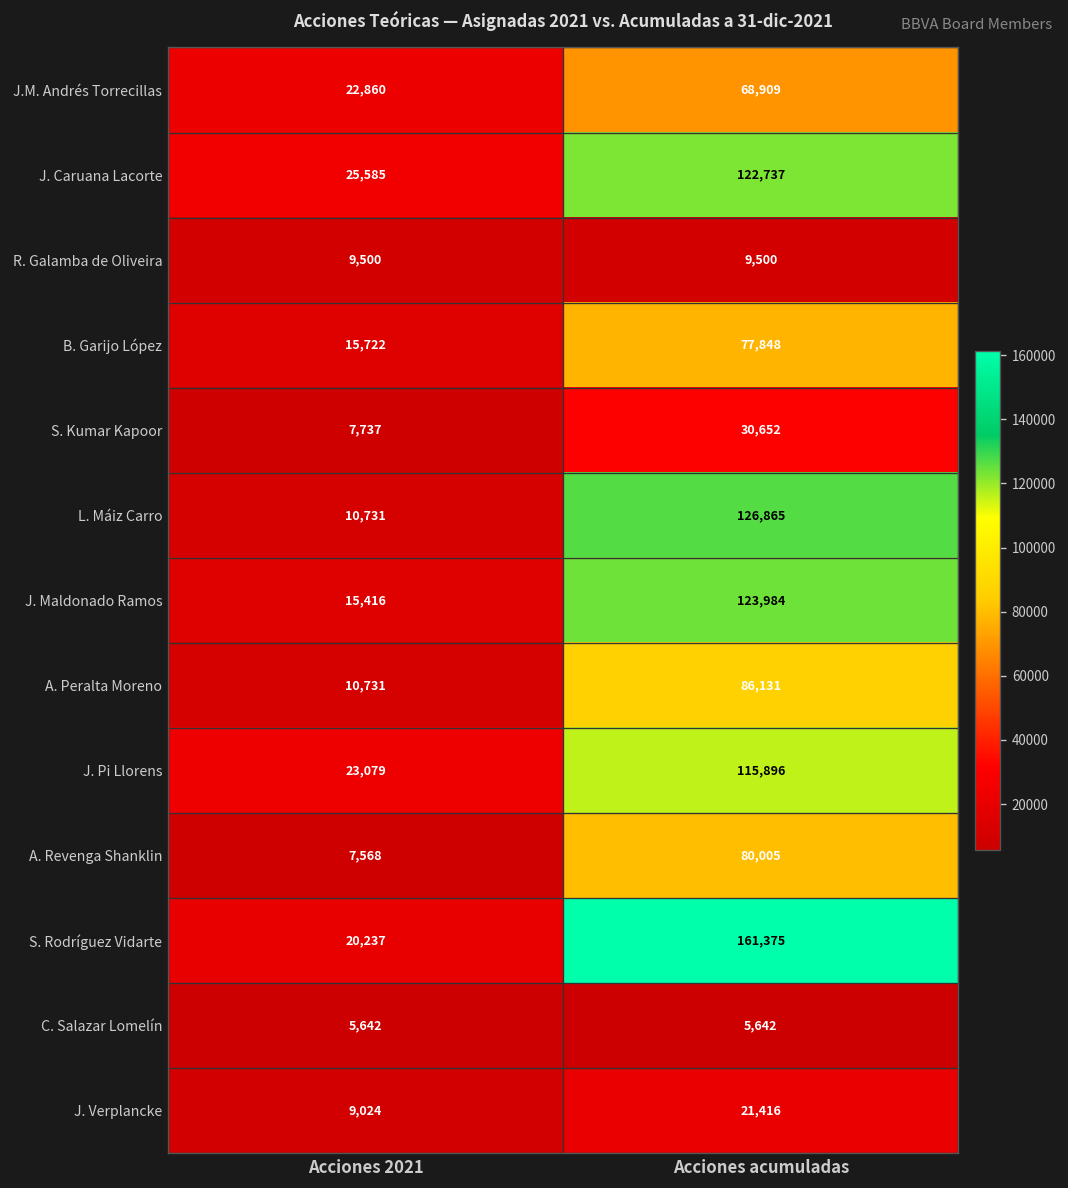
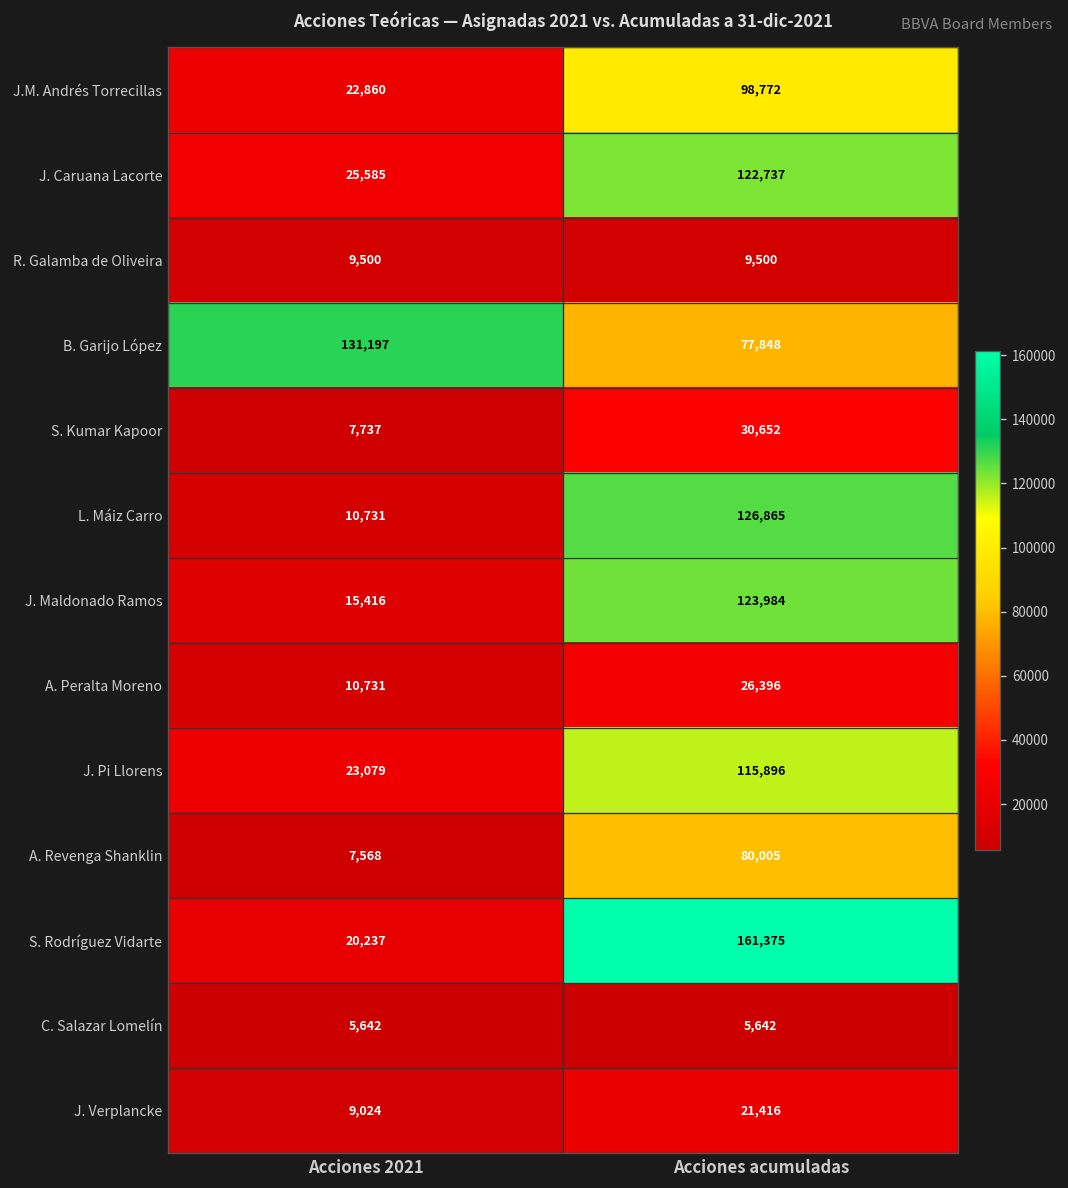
J.M. Andrés Torrecillas, Acciones acumuladas: 68,909 -> 98,772
B. Garijo López, Acciones 2021: 15,722 -> 131,197
A. Peralta Moreno, Acciones acumuladas: 86,131 -> 26,396
